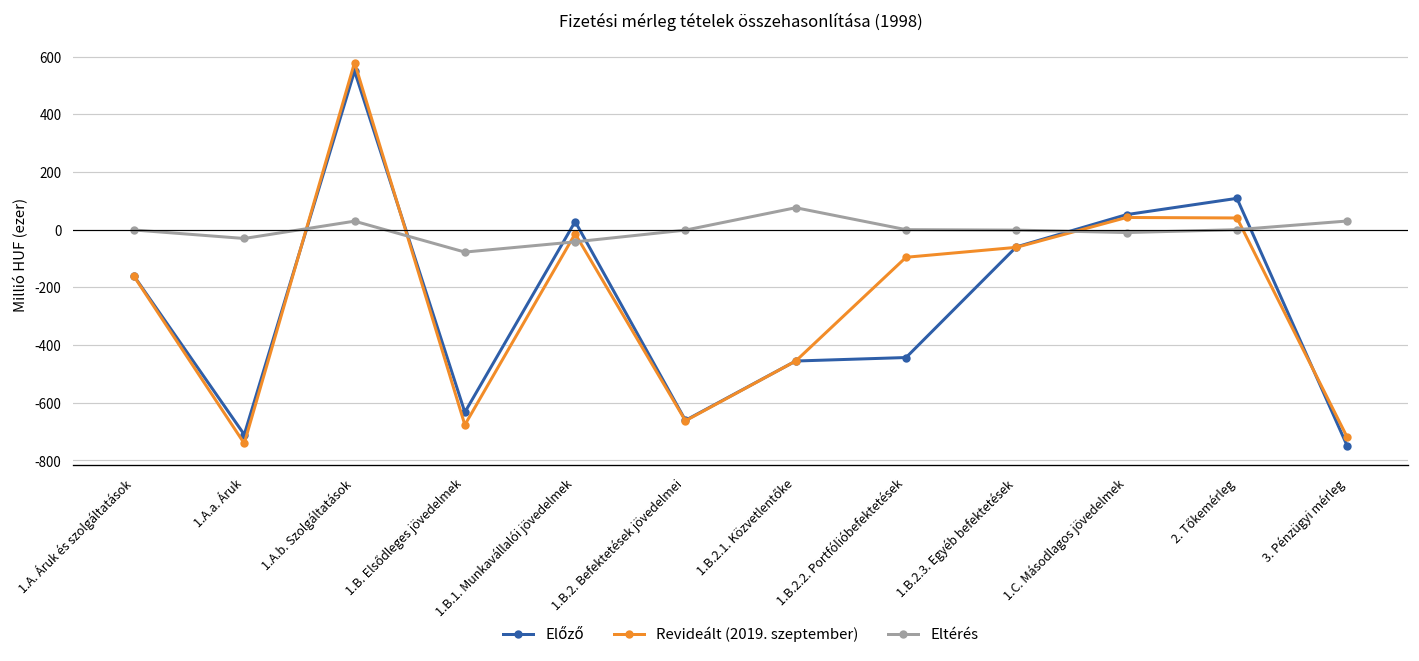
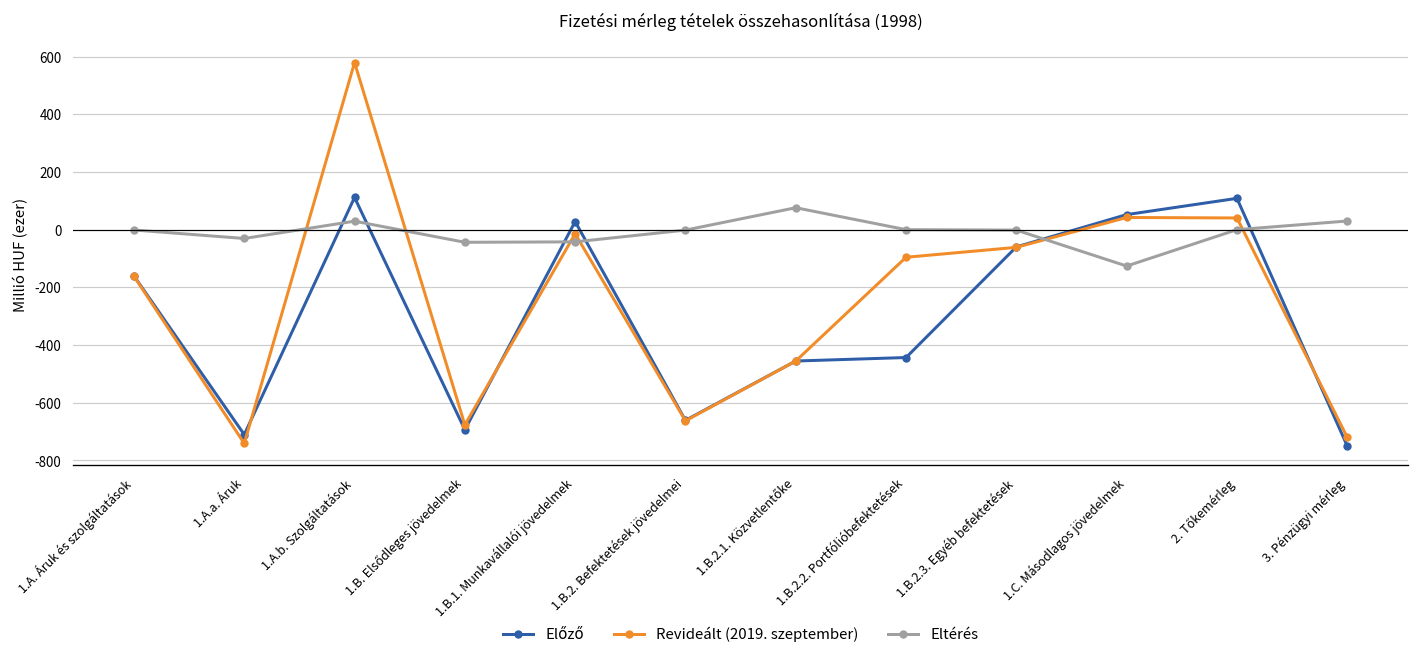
Előző, 1.A.b. Szolgáltatások: 550 -> 110
Előző, 1.B. Elsődleges jövedelmek: -630 -> -690
Eltérés, 1.B. Elsődleges jövedelmek: -80 -> -40
Eltérés, 1.C. Másodlagos jövedelmek: -10 -> -130
